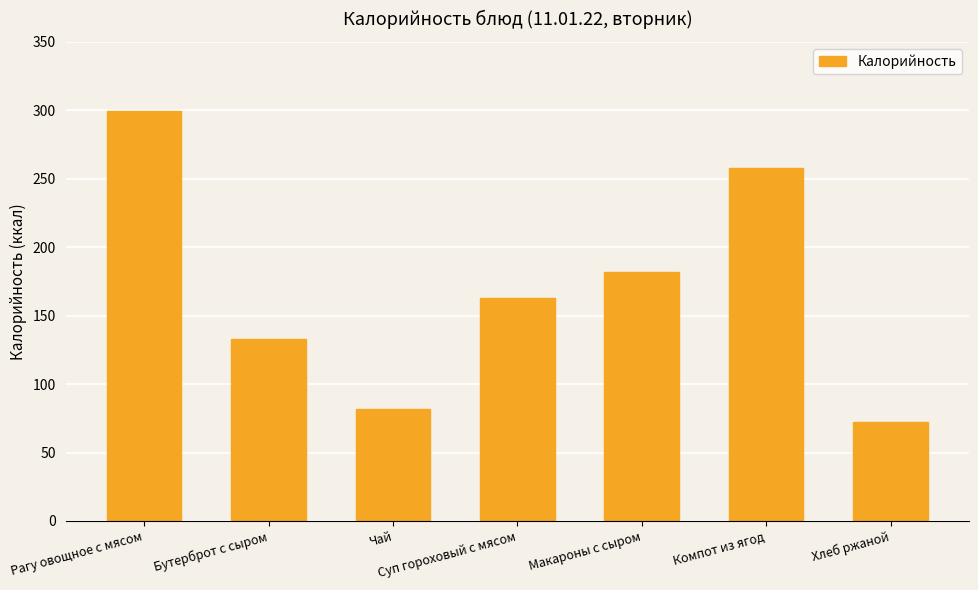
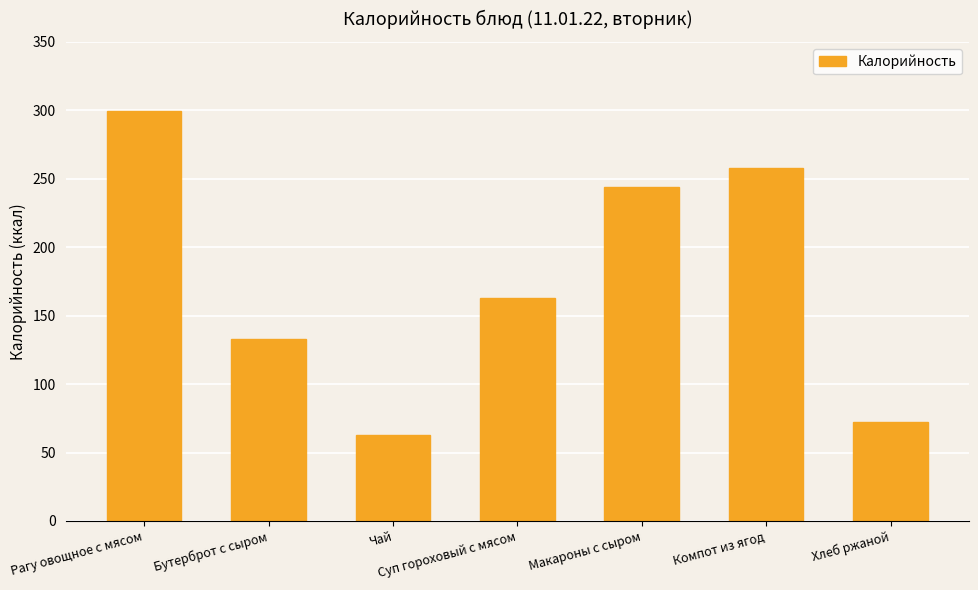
Чай: 82 -> 63
Макароны с сыром: 182 -> 244
